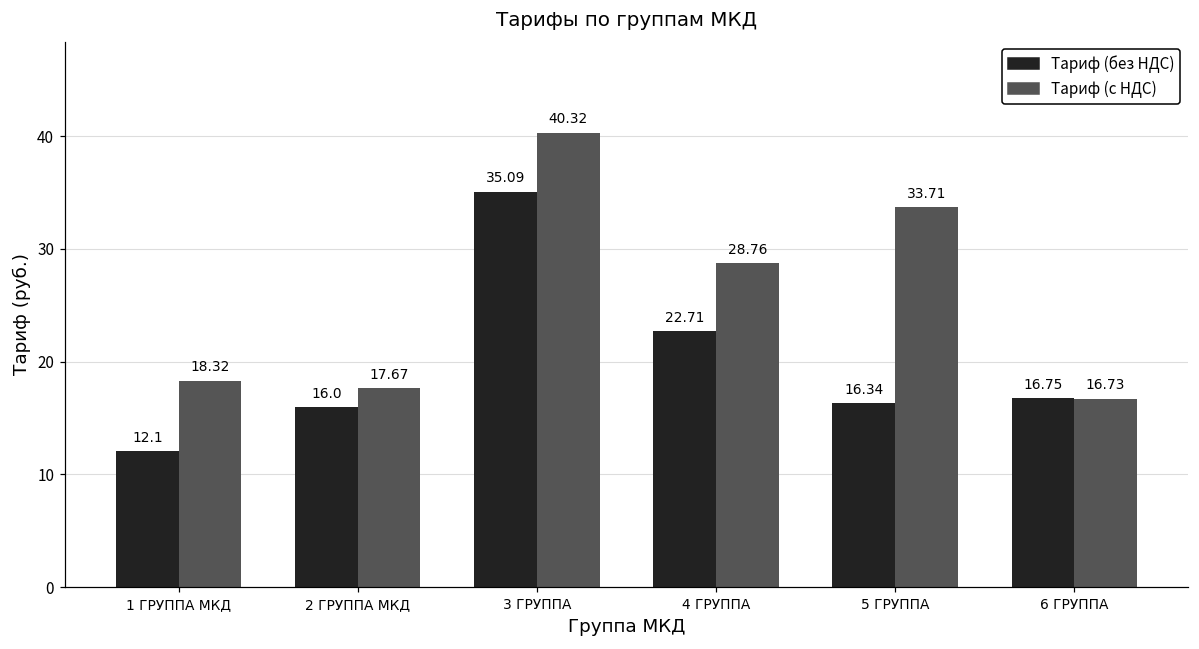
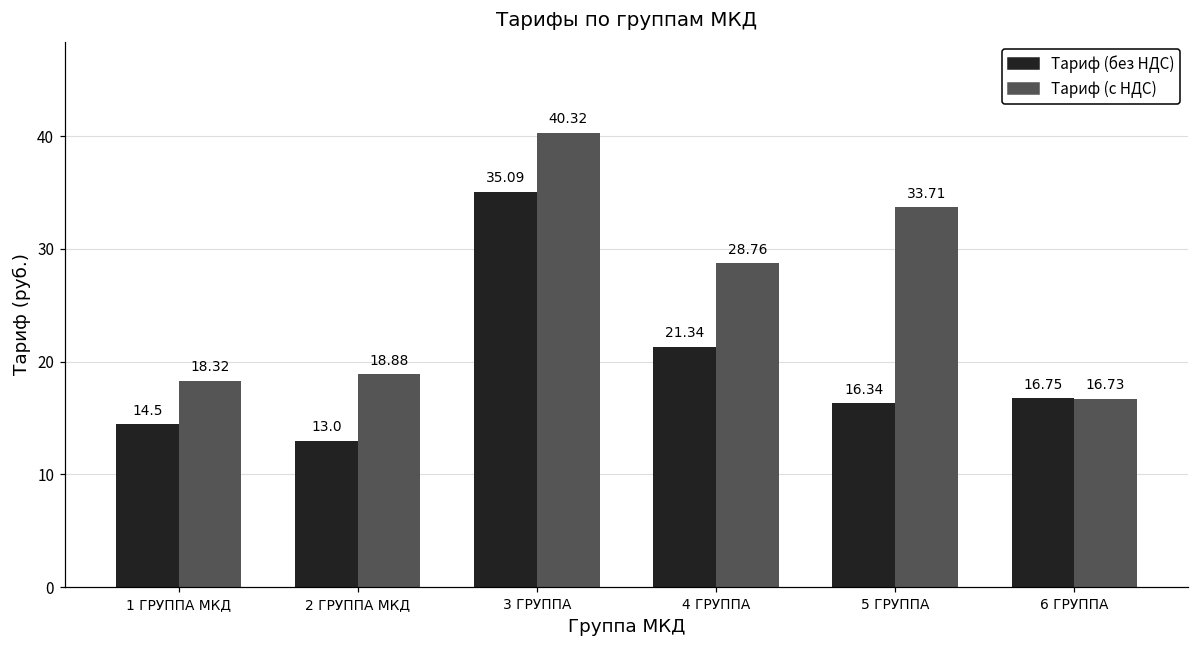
Тариф (без НДС), 1 ГРУППА МКД: 12.1 -> 14.5
Тариф (без НДС), 2 ГРУППА МКД: 16.0 -> 13.0
Тариф (с НДС), 2 ГРУППА МКД: 17.67 -> 18.88
Тариф (без НДС), 4 ГРУППА: 22.71 -> 21.34
